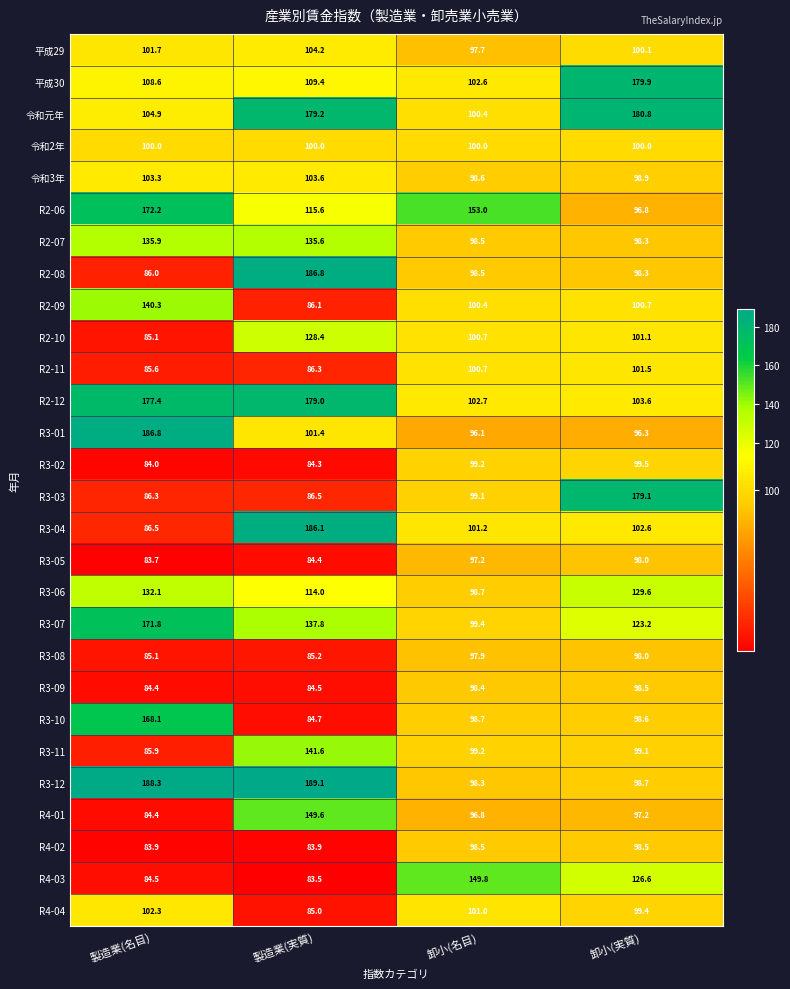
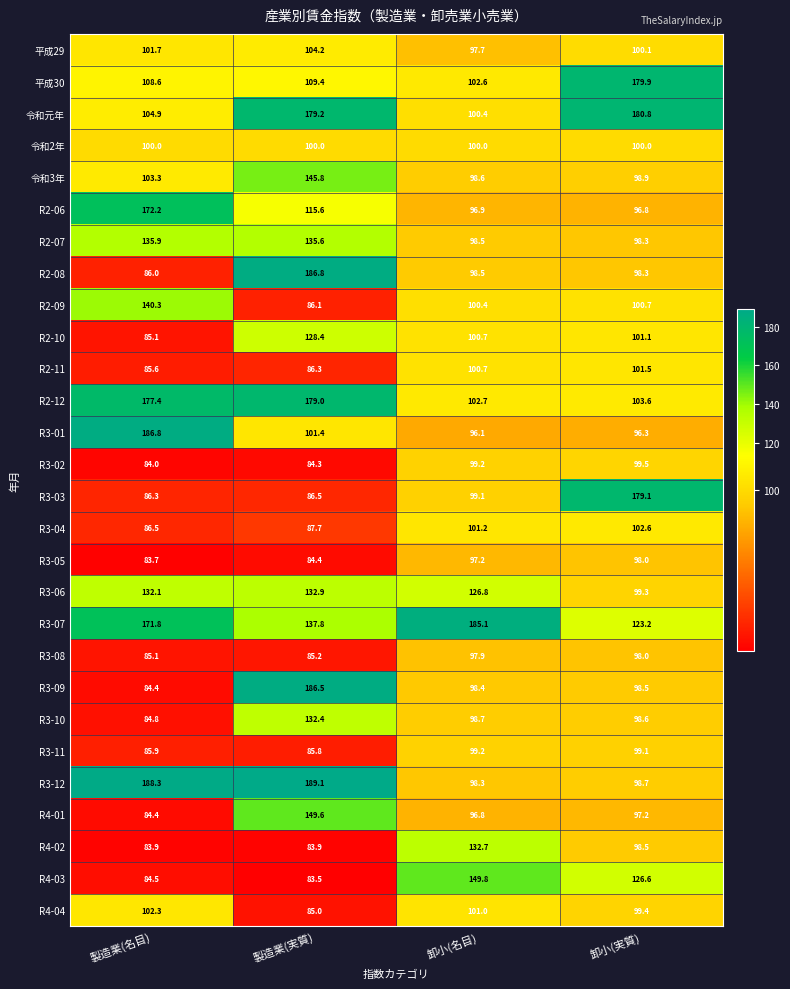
令和3年, 製造業(実質): 103.6 -> 145.8
R2-06, 卸小(名目): 153.0 -> 96.9
R3-04, 製造業(実質): 186.1 -> 87.7
R3-06, 製造業(実質): 114.0 -> 132.9
R3-06, 卸小(名目): 98.7 -> 126.8
R3-06, 卸小(実質): 129.6 -> 99.3
R3-07, 卸小(名目): 99.4 -> 185.1
R3-09, 製造業(実質): 84.5 -> 186.5
R3-10, 製造業(名目): 168.1 -> 84.8
R3-10, 製造業(実質): 84.7 -> 132.4
R3-11, 製造業(実質): 141.6 -> 85.8
R4-02, 卸小(名目): 98.5 -> 132.7
